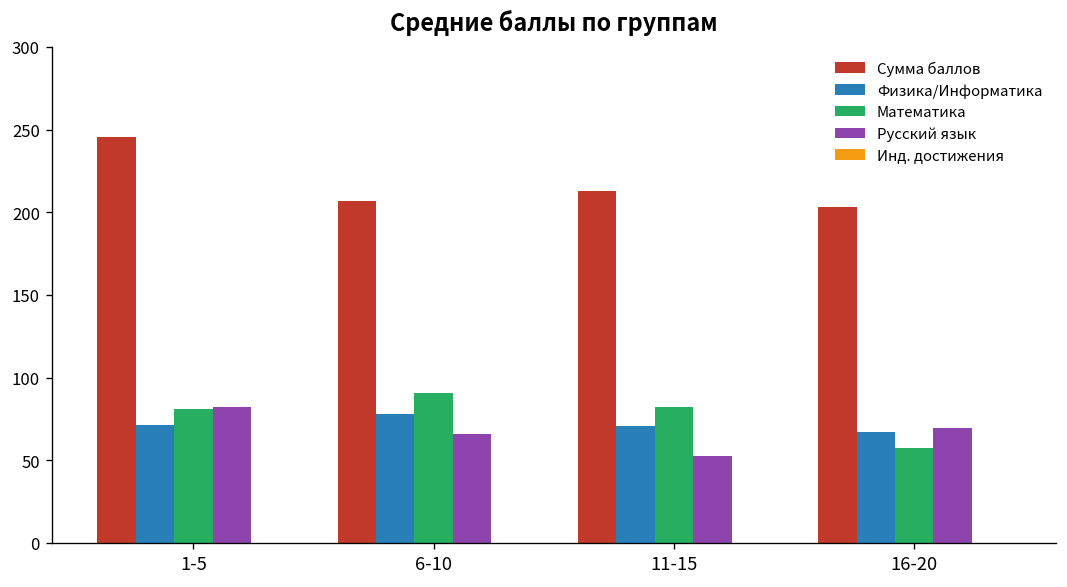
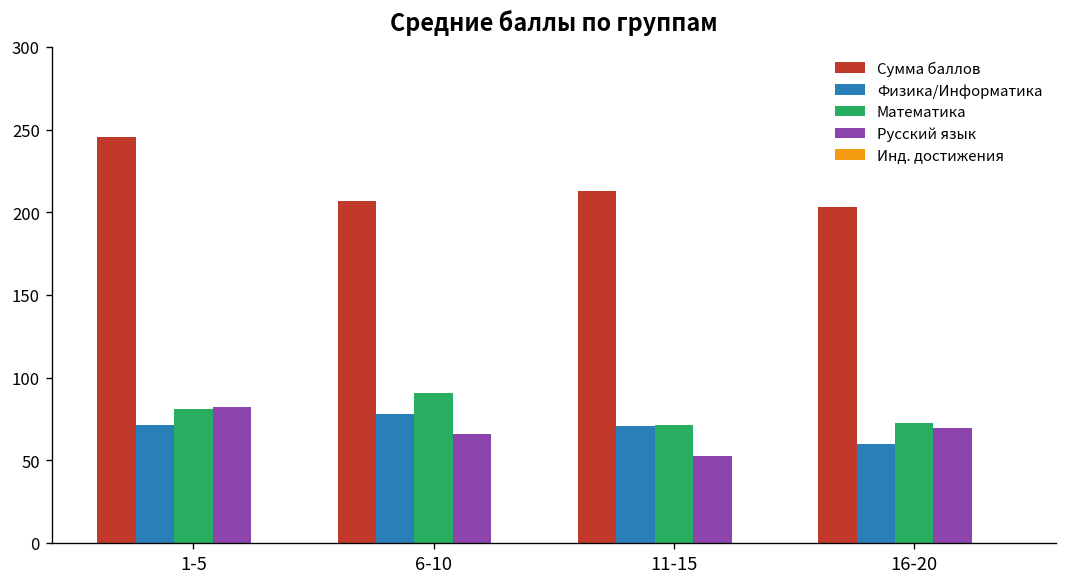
Математика, 11-15: 82 -> 72
Физика/Информатика, 16-20: 67 -> 60
Математика, 16-20: 57 -> 73
